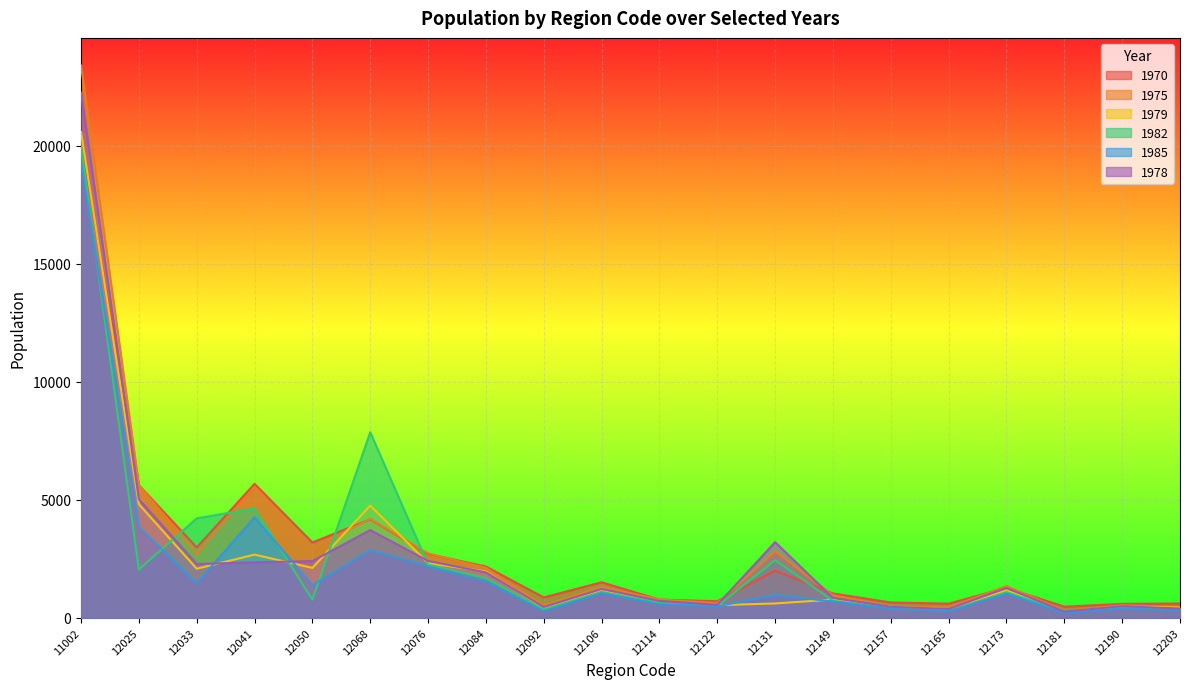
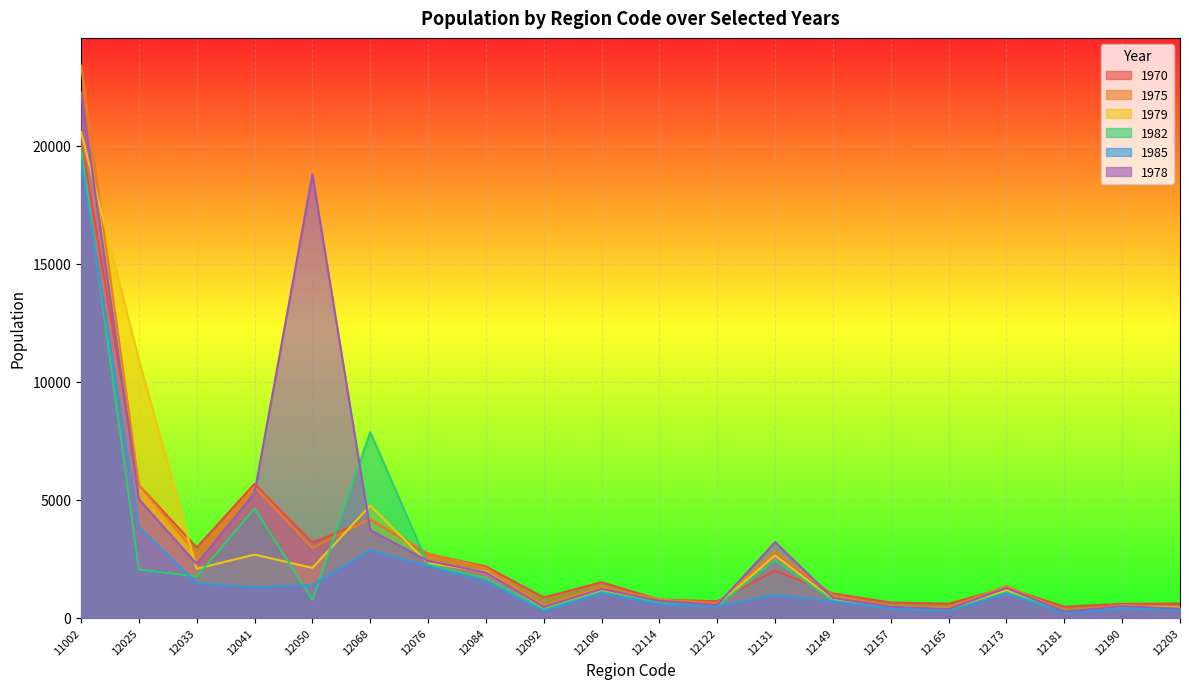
1979, 12025: 4800 -> 10900
1982, 12033: 4200 -> 1800
1985, 12041: 4300 -> 1300
1978, 12041: 2300 -> 5300
1978, 12050: 2400 -> 18800
1979, 12131: 600 -> 2600
